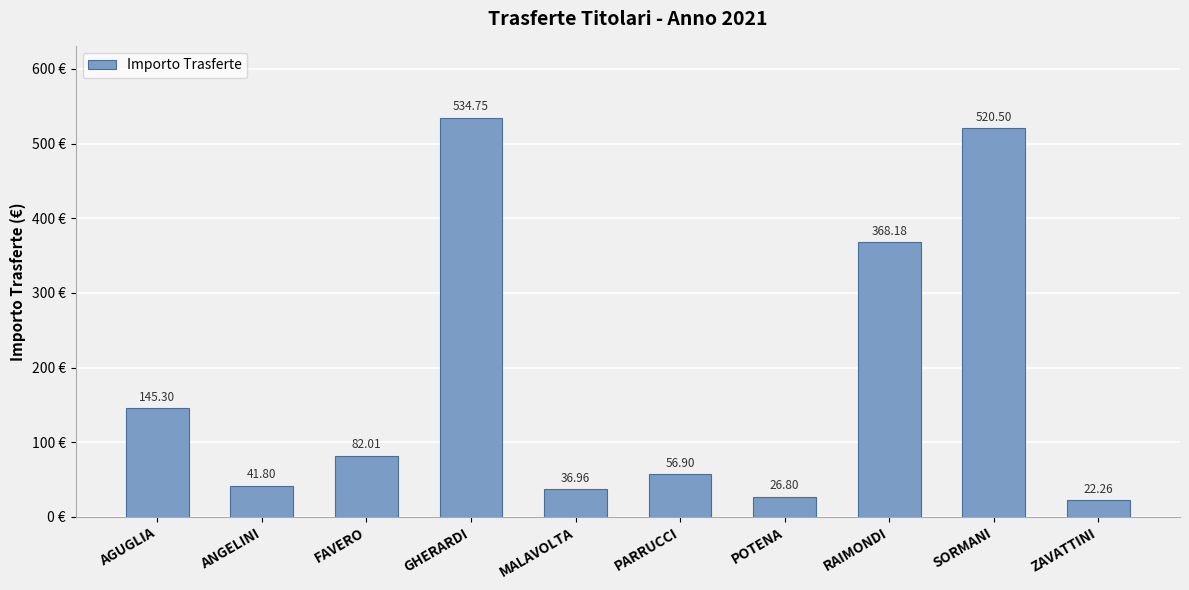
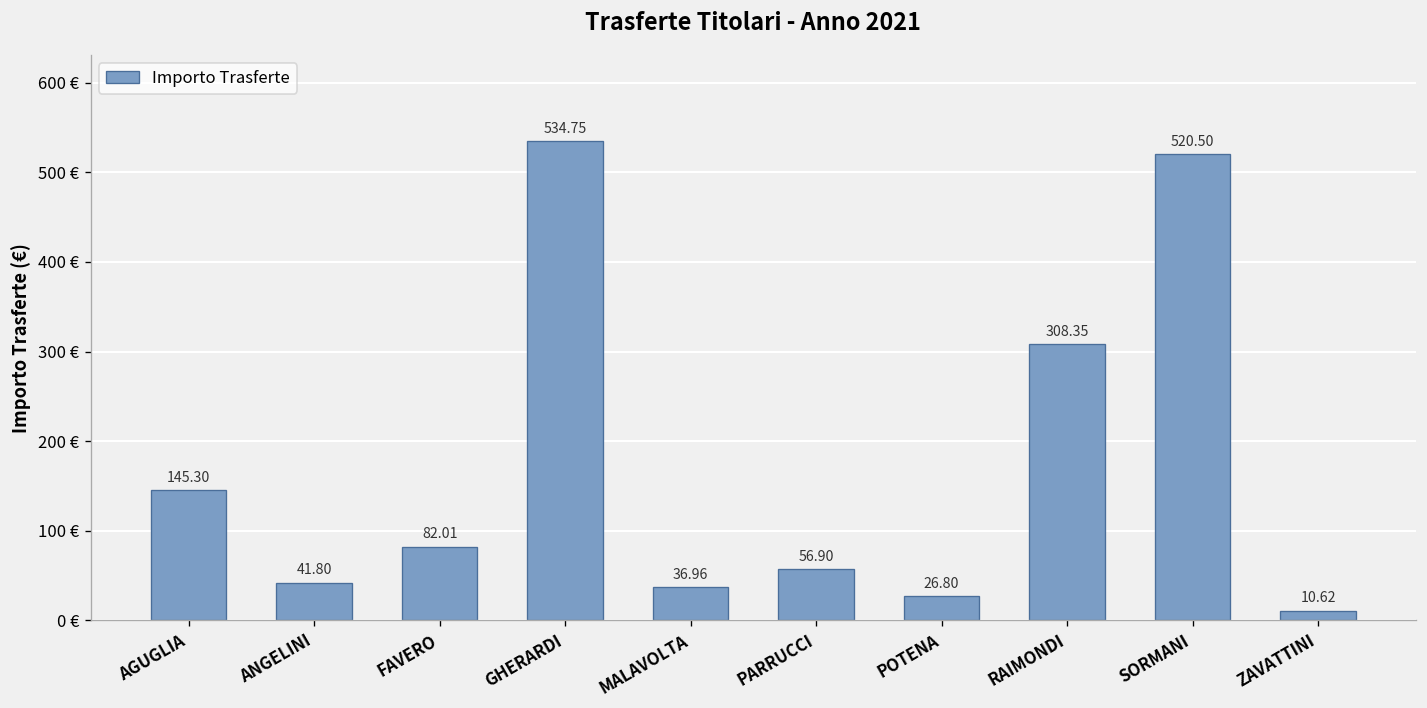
RAIMONDI: 368.18 -> 308.35
ZAVATTINI: 22.26 -> 10.62
